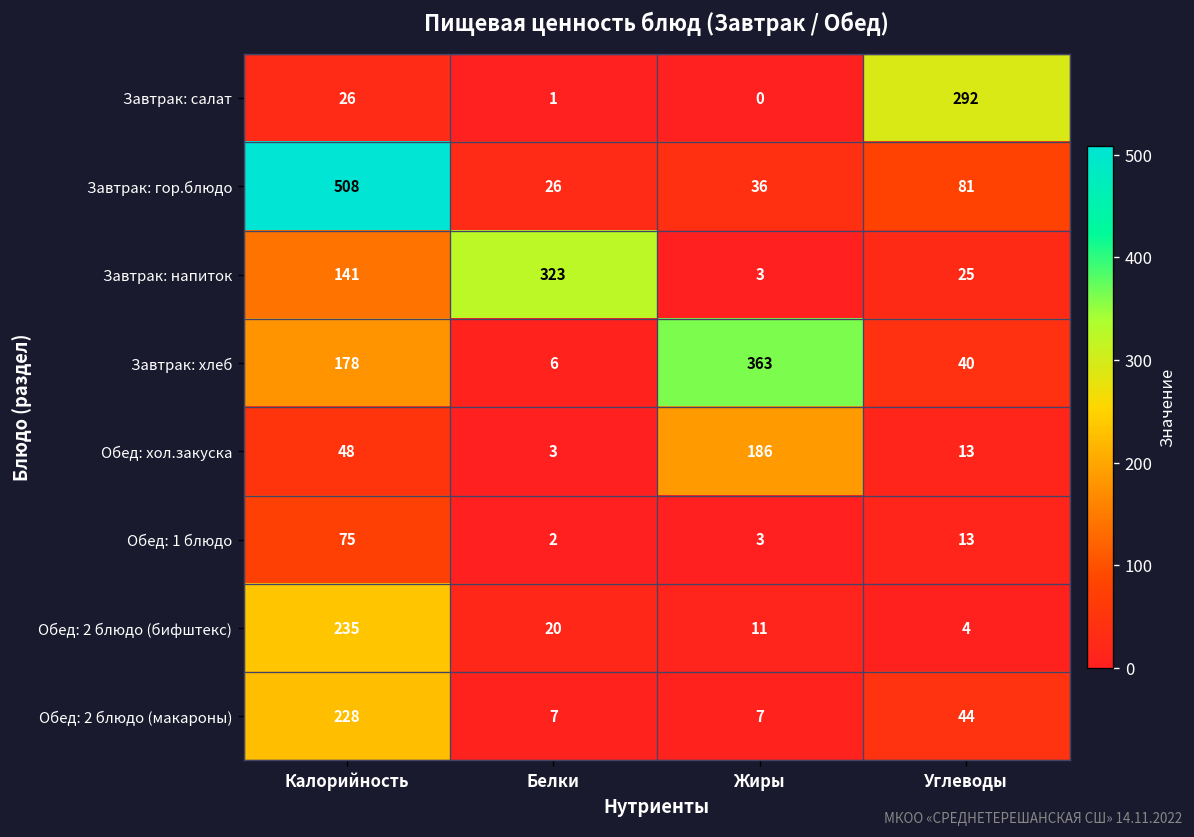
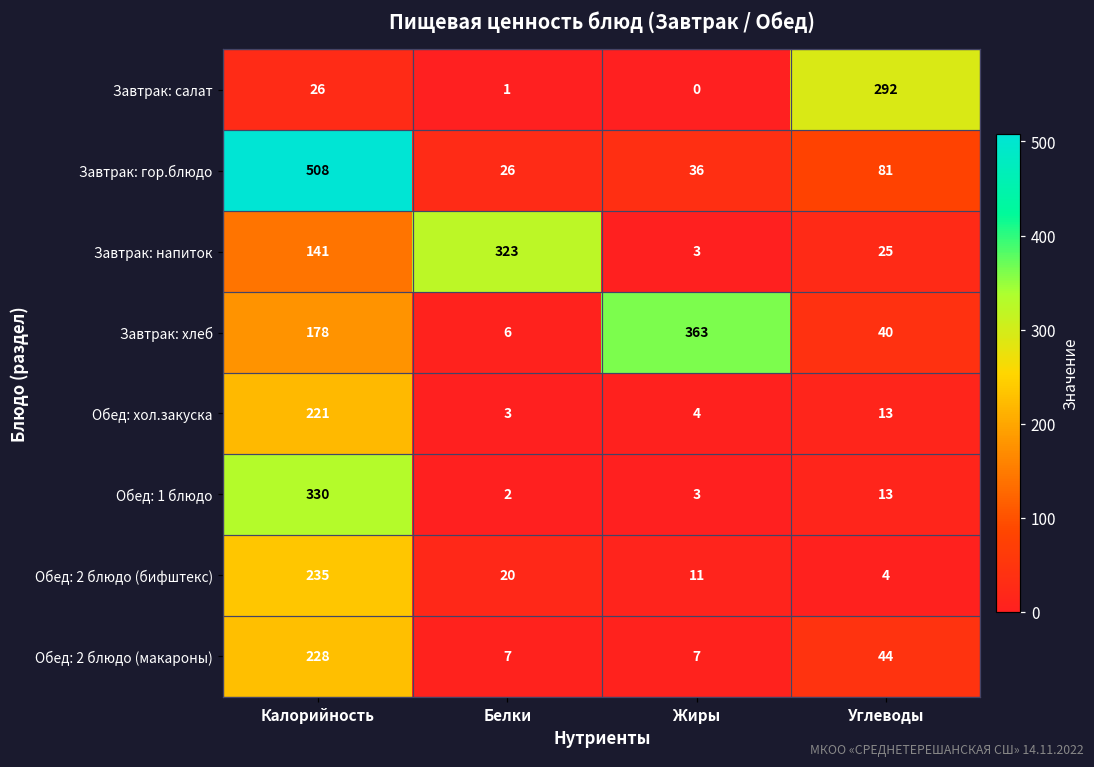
Обед: хол.закуска, Калорийность: 48 -> 221
Обед: хол.закуска, Жиры: 186 -> 4
Обед: 1 блюдо, Калорийность: 75 -> 330
